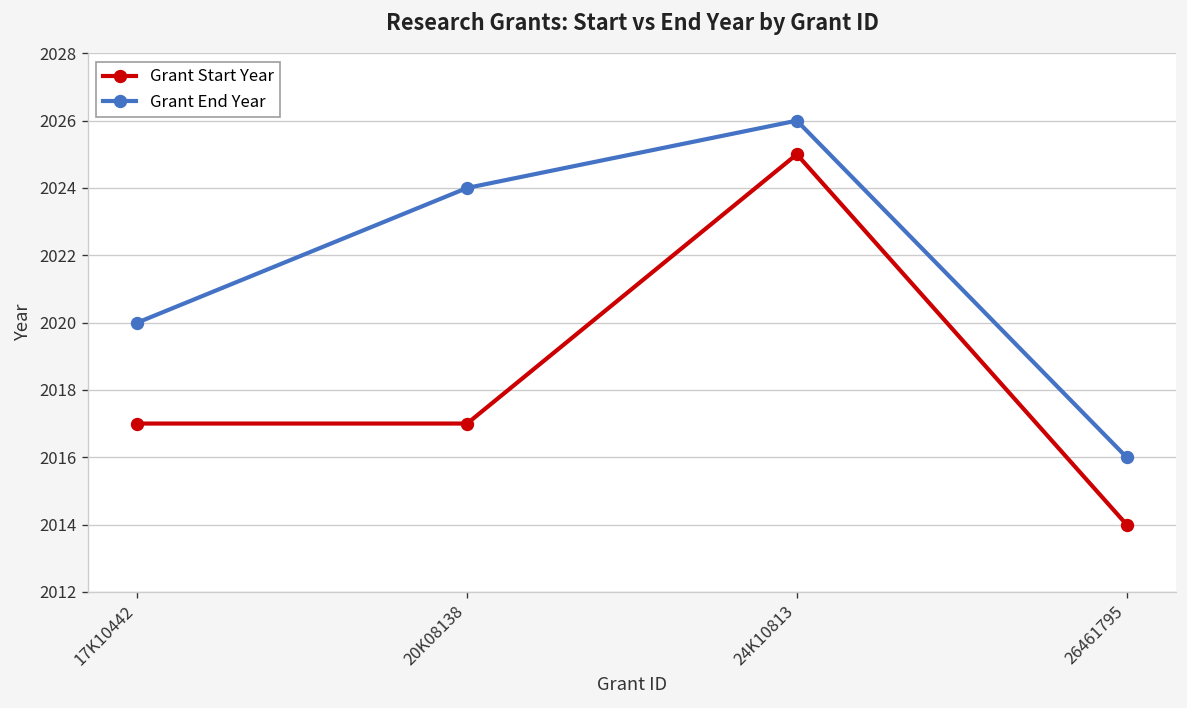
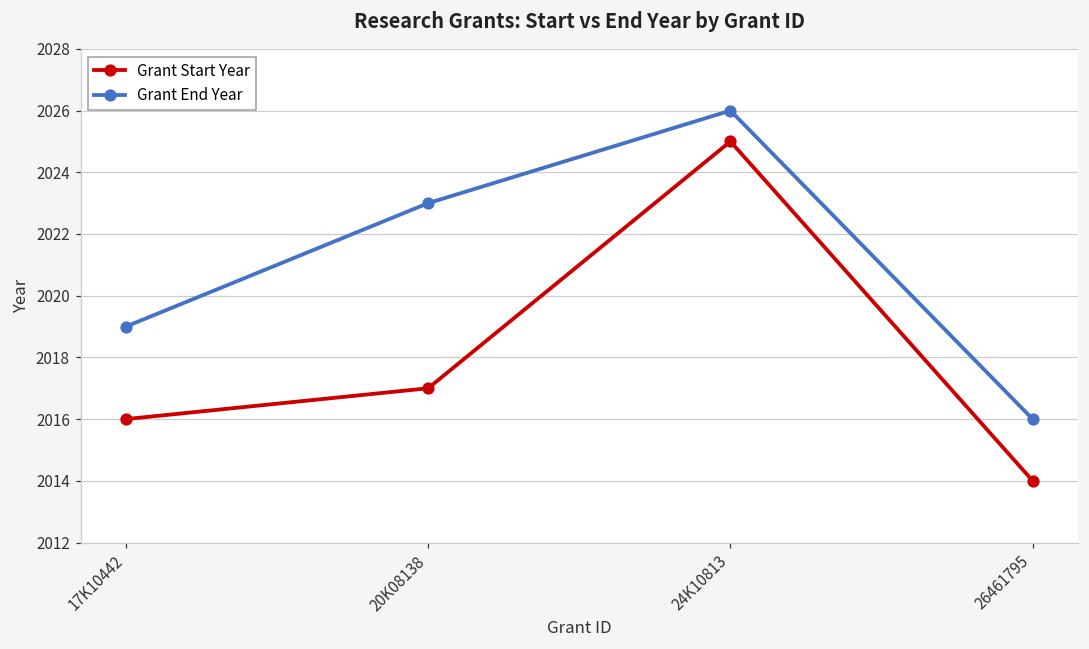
Grant Start Year, 17K10442: 2017 -> 2016
Grant End Year, 17K10442: 2020 -> 2019
Grant End Year, 20K08138: 2024 -> 2023
